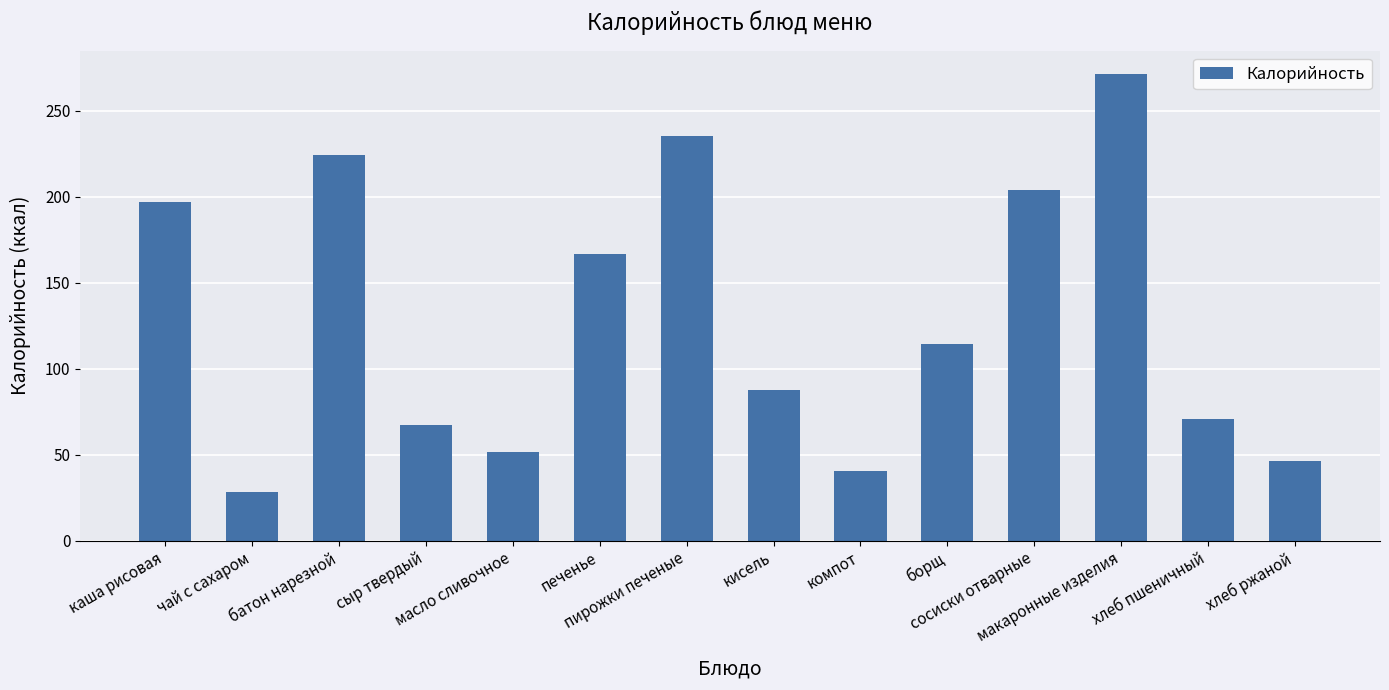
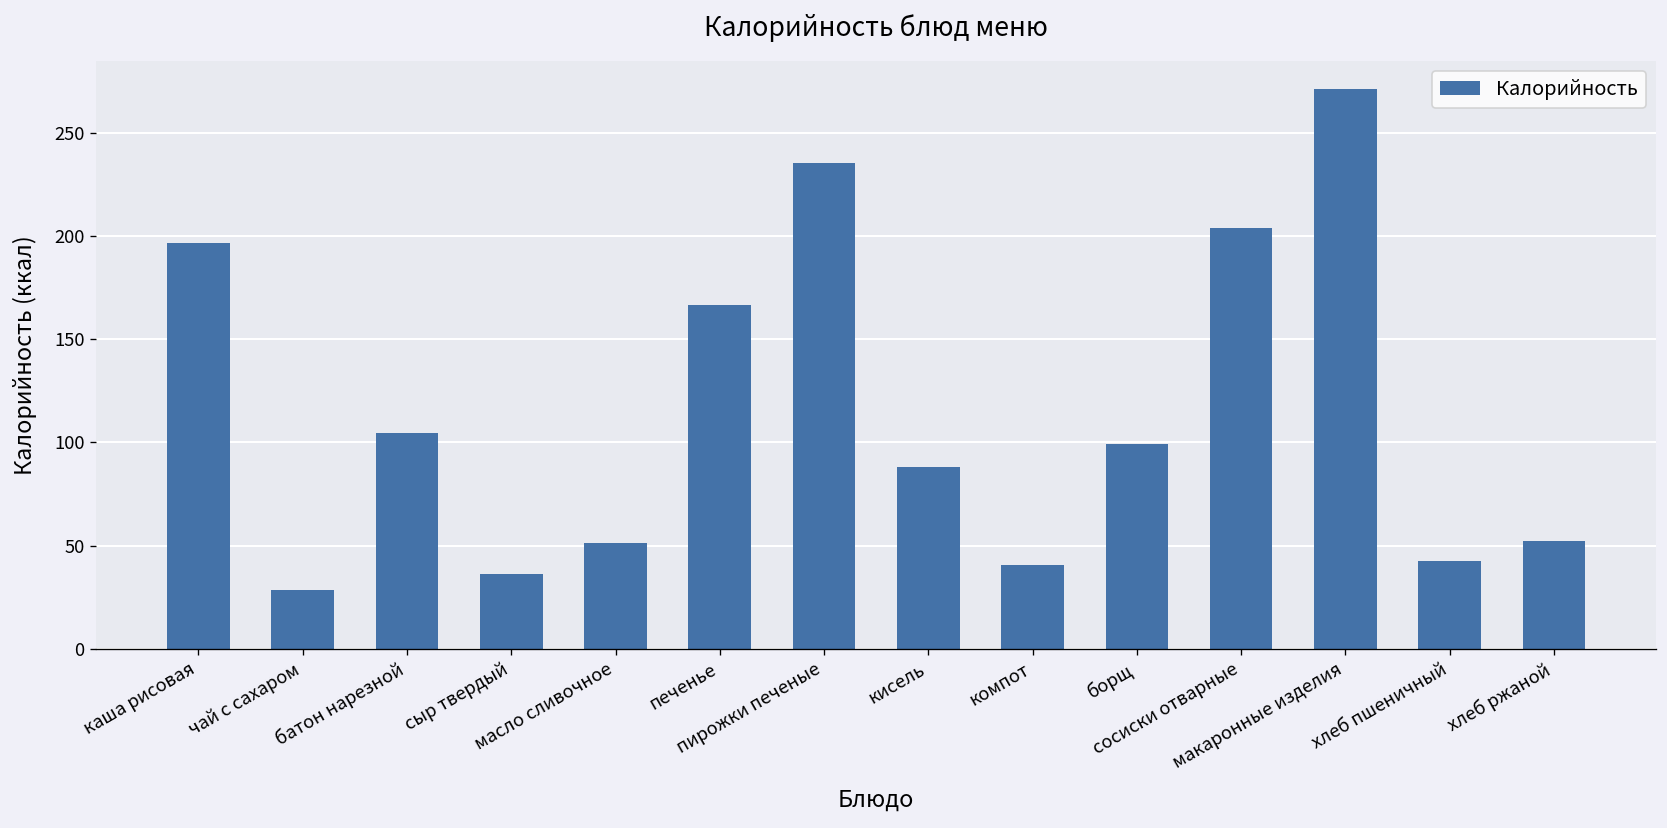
батон нарезной: 224 -> 105
сыр твердый: 67 -> 36
борщ: 114 -> 99
хлеб пшеничный: 71 -> 43
хлеб ржаной: 47 -> 52
